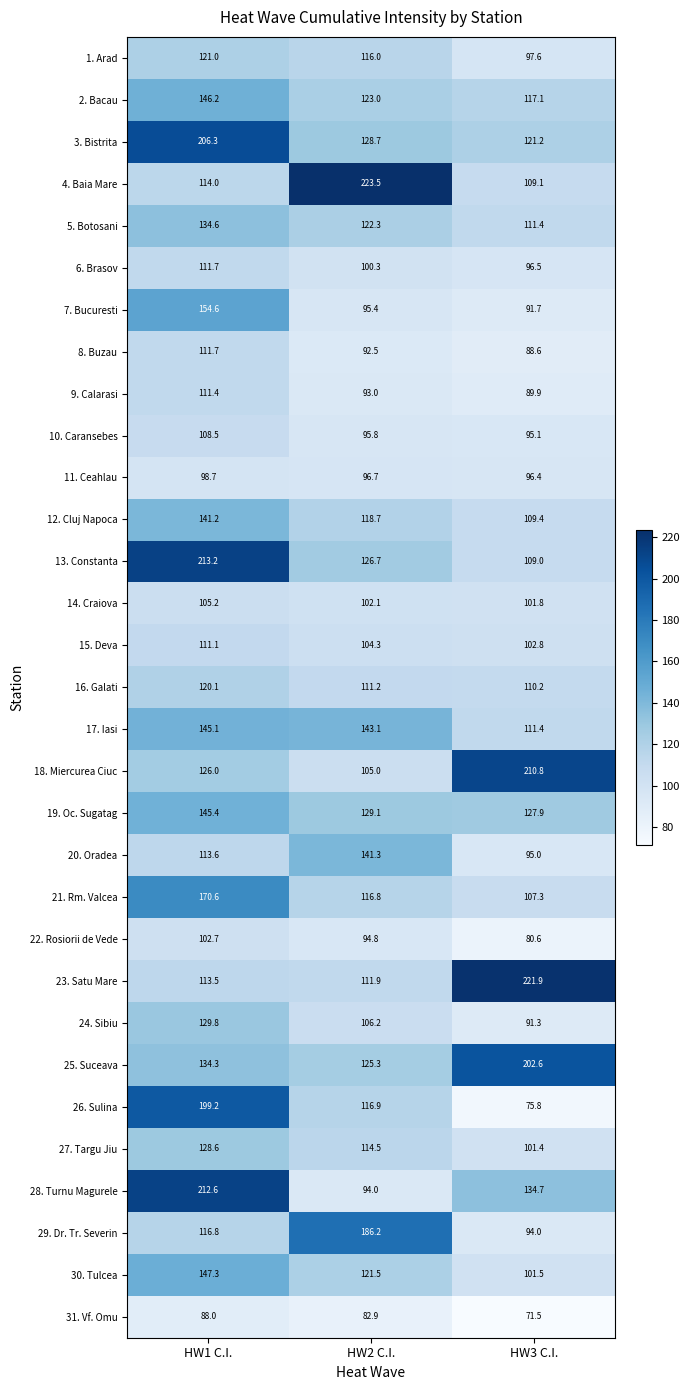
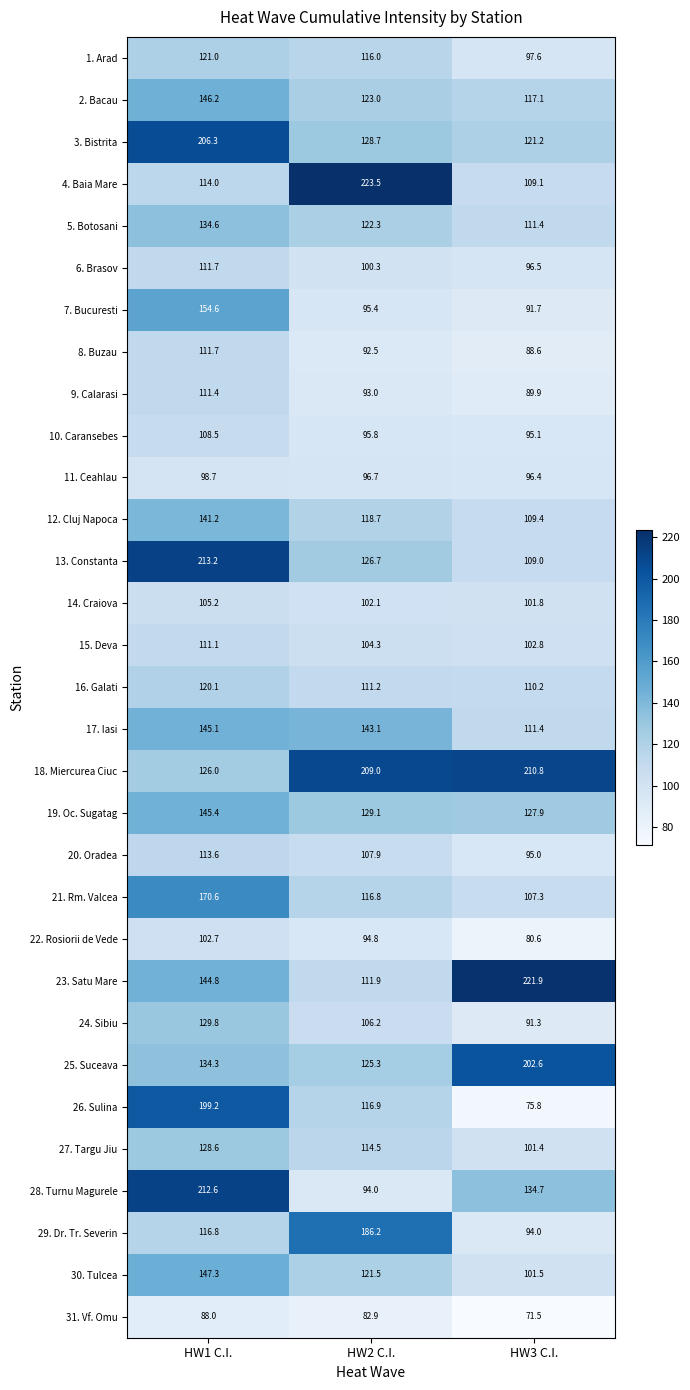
18. Miercurea Ciuc, HW2 C.I.: 105.0 -> 209.0
20. Oradea, HW2 C.I.: 141.3 -> 107.9
23. Satu Mare, HW1 C.I.: 113.5 -> 144.8
